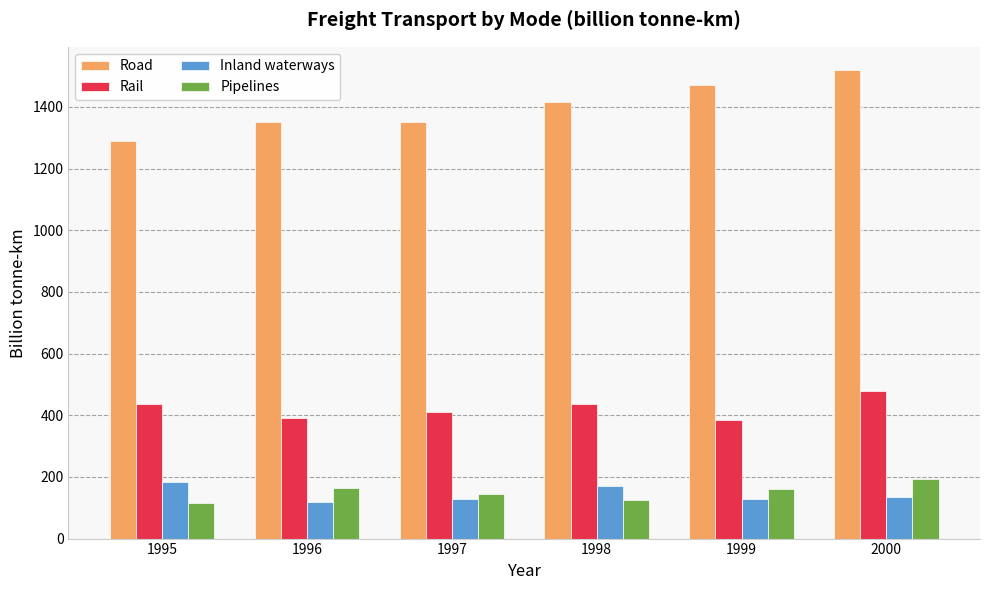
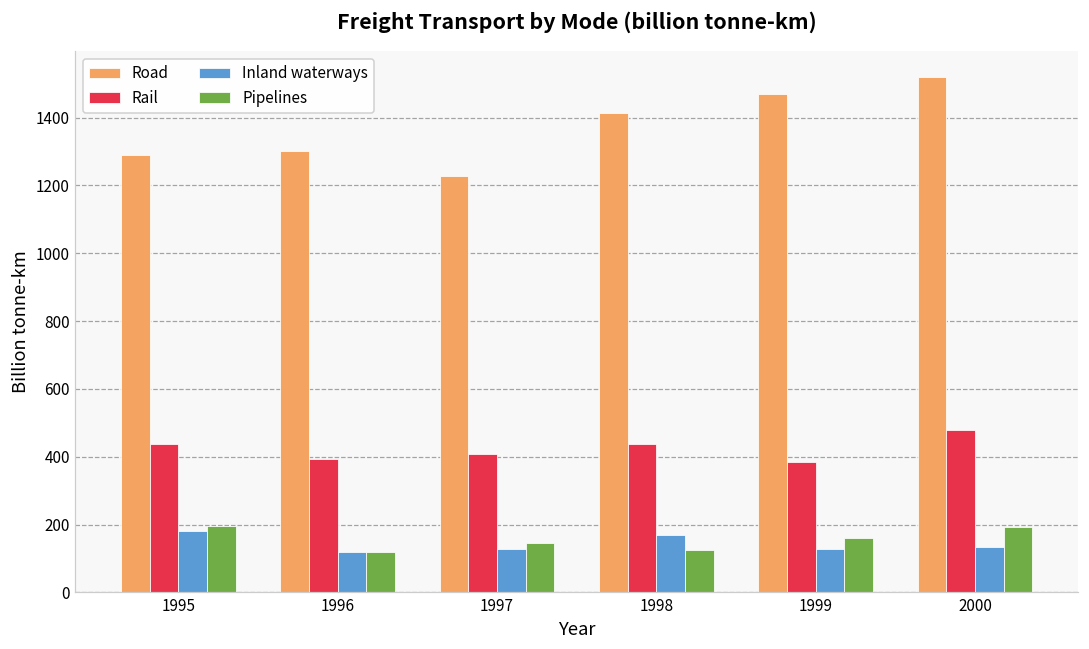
Pipelines, 1995: 110 -> 200
Road, 1996: 1350 -> 1300
Pipelines, 1996: 160 -> 120
Road, 1997: 1350 -> 1230
